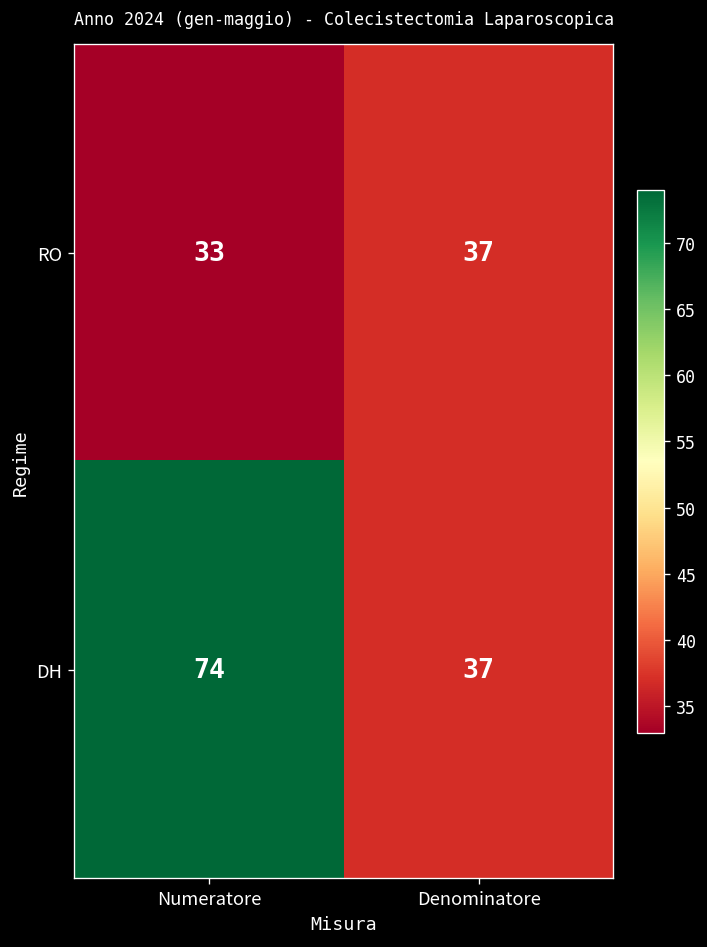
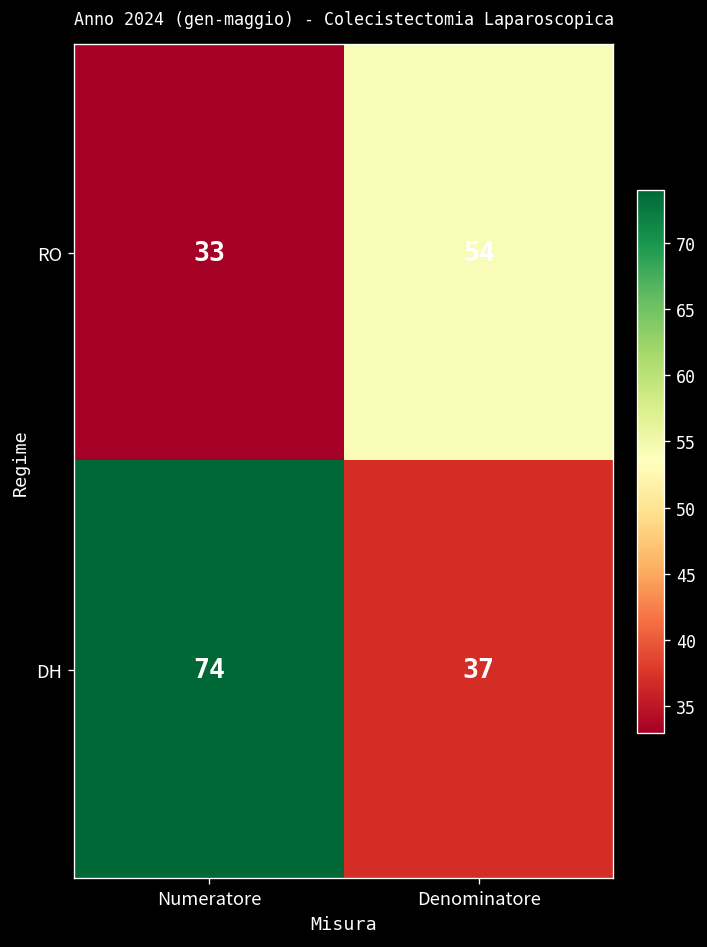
RO, Denominatore: 37 -> 54
